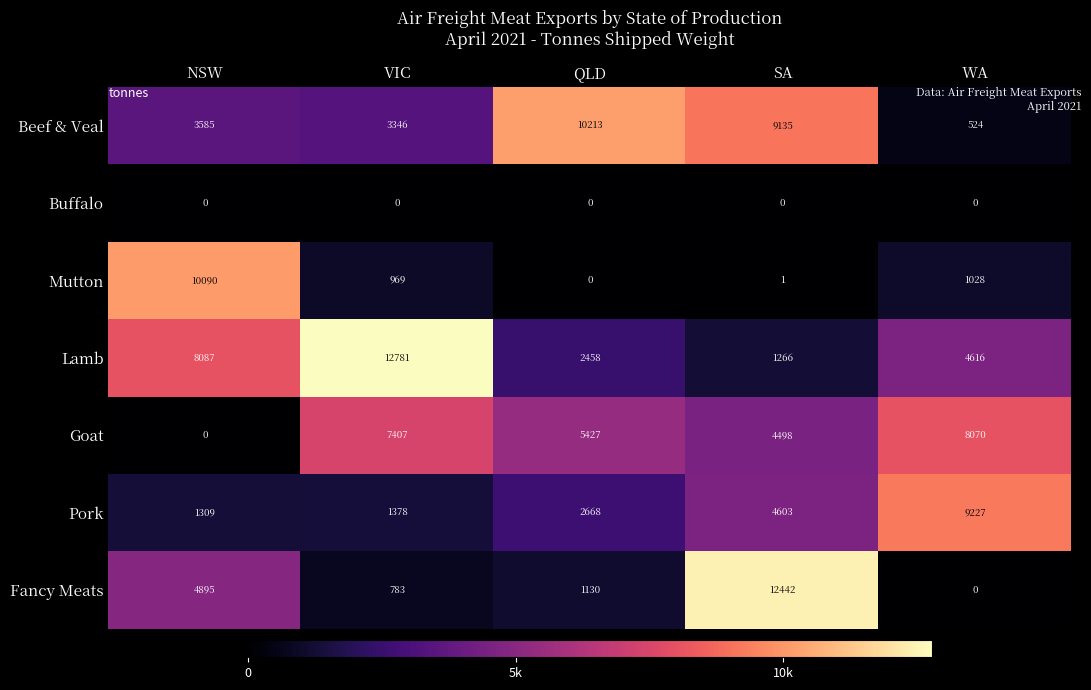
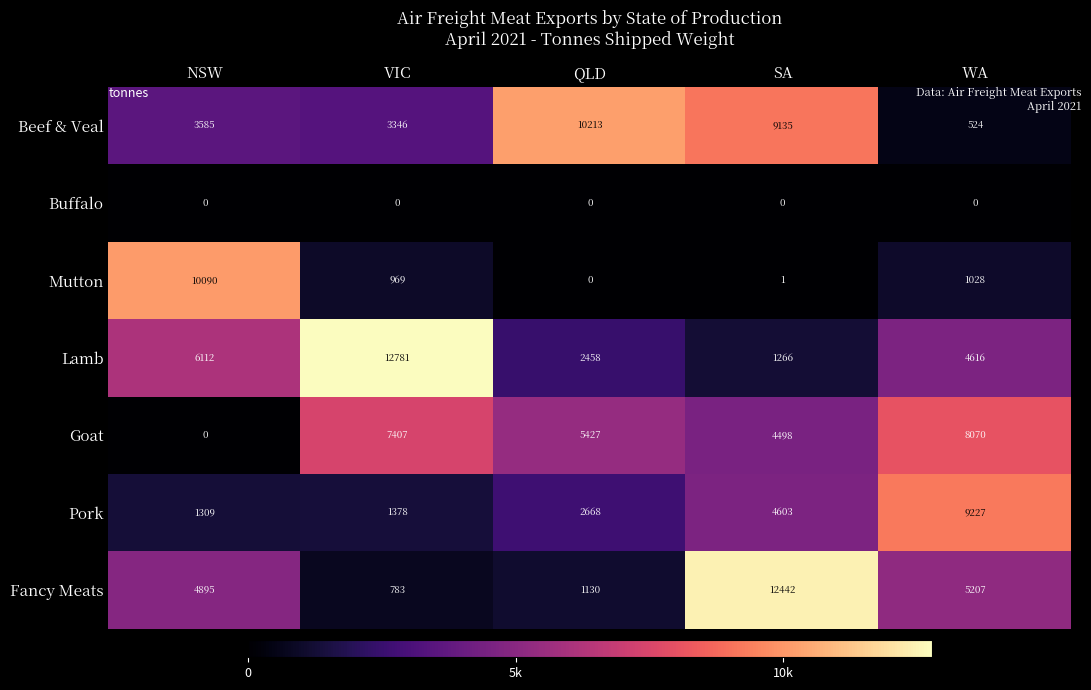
Lamb, NSW: 8087 -> 6112
Fancy Meats, WA: 0 -> 5207
